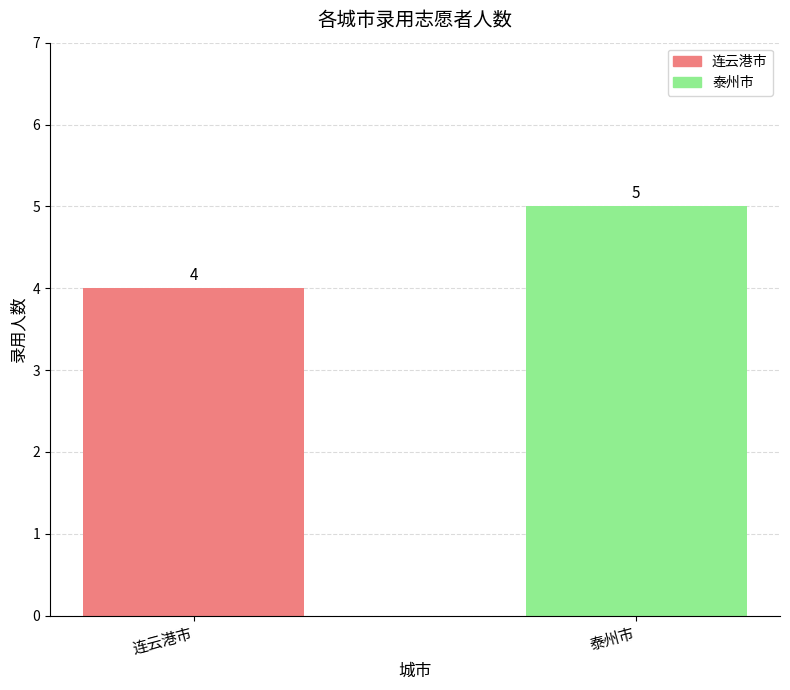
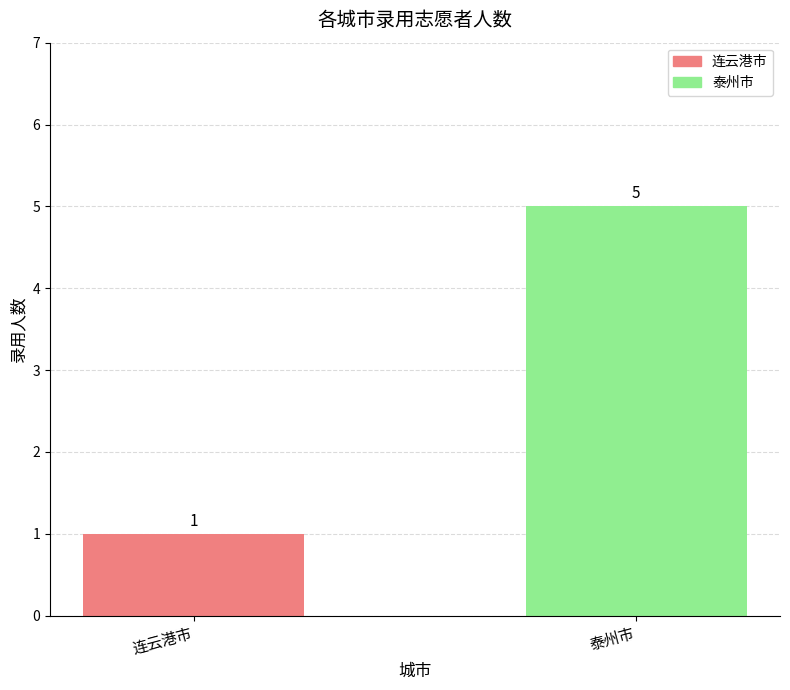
连云港市: 4 -> 1
